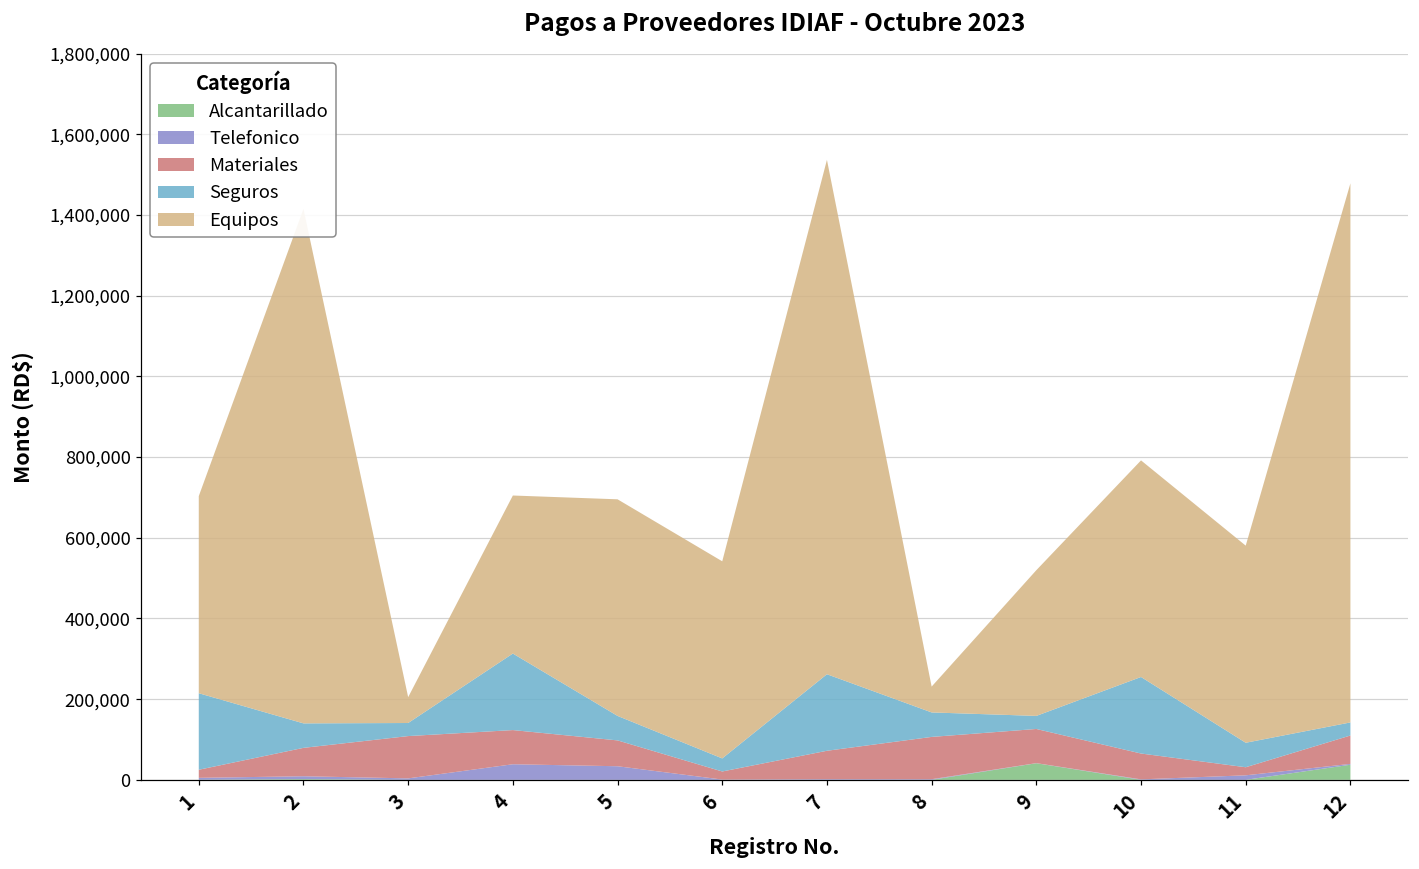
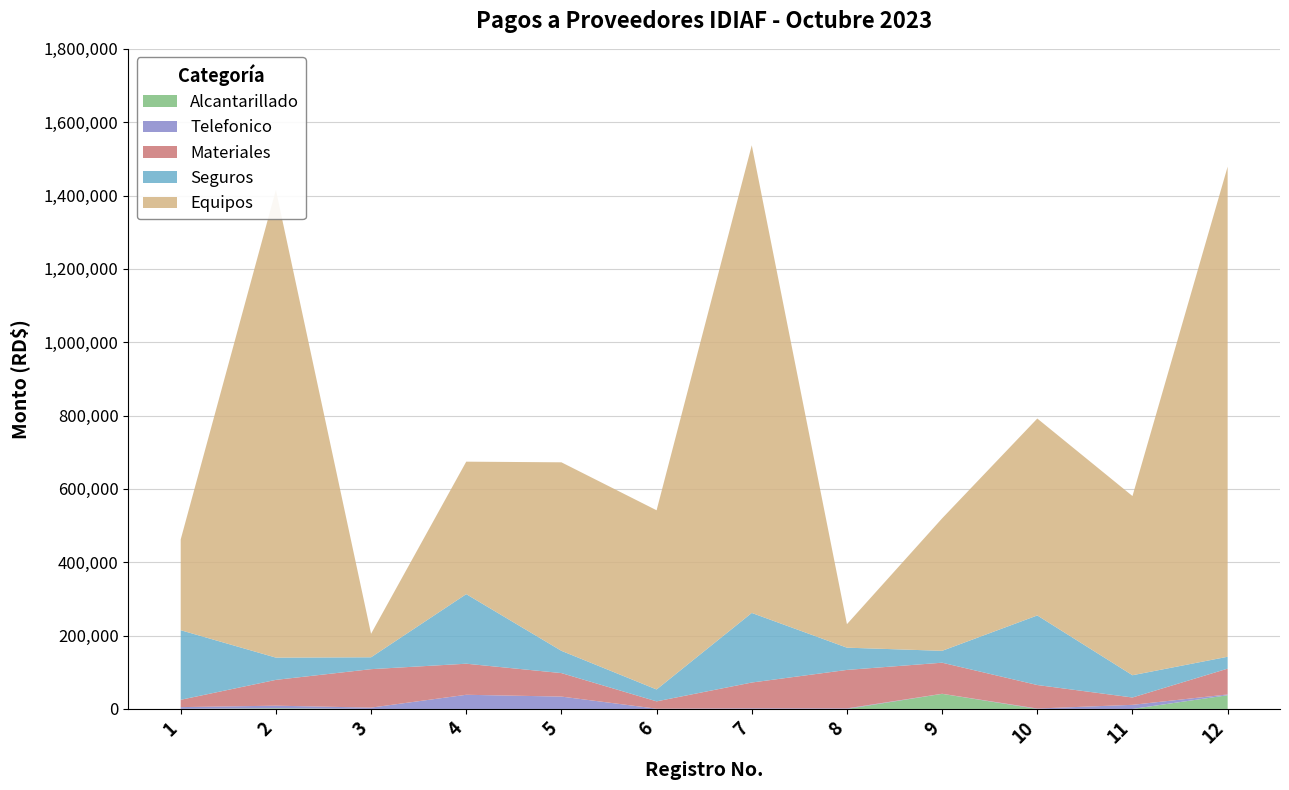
Equipos, 1: 490,000 -> 250,000
Equipos, 4: 390,000 -> 360,000
Equipos, 5: 540,000 -> 510,000
